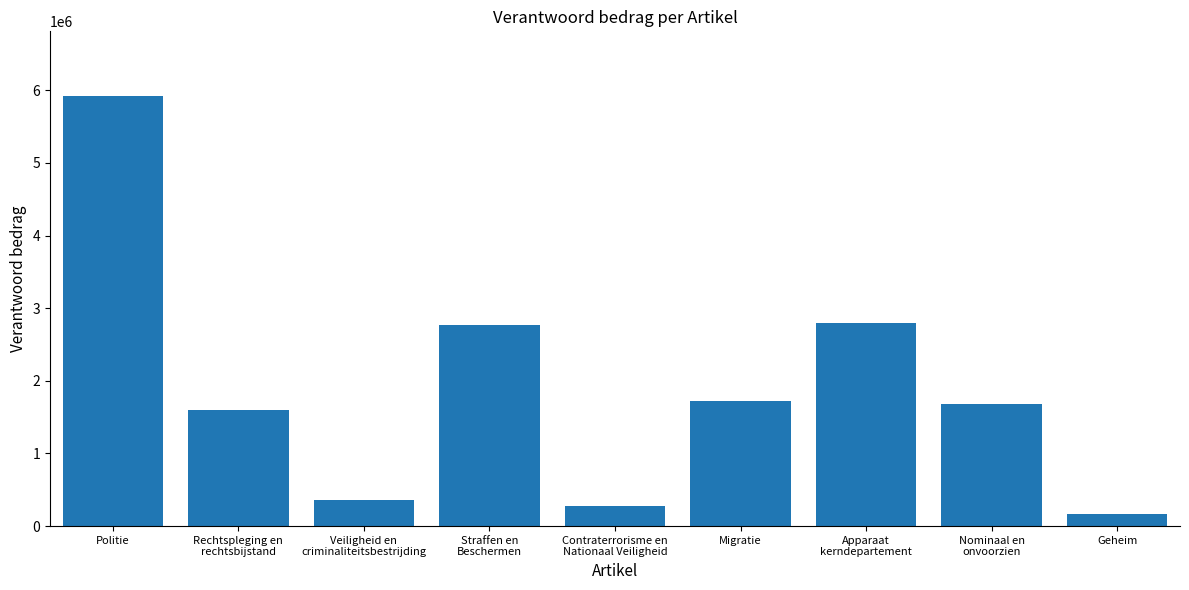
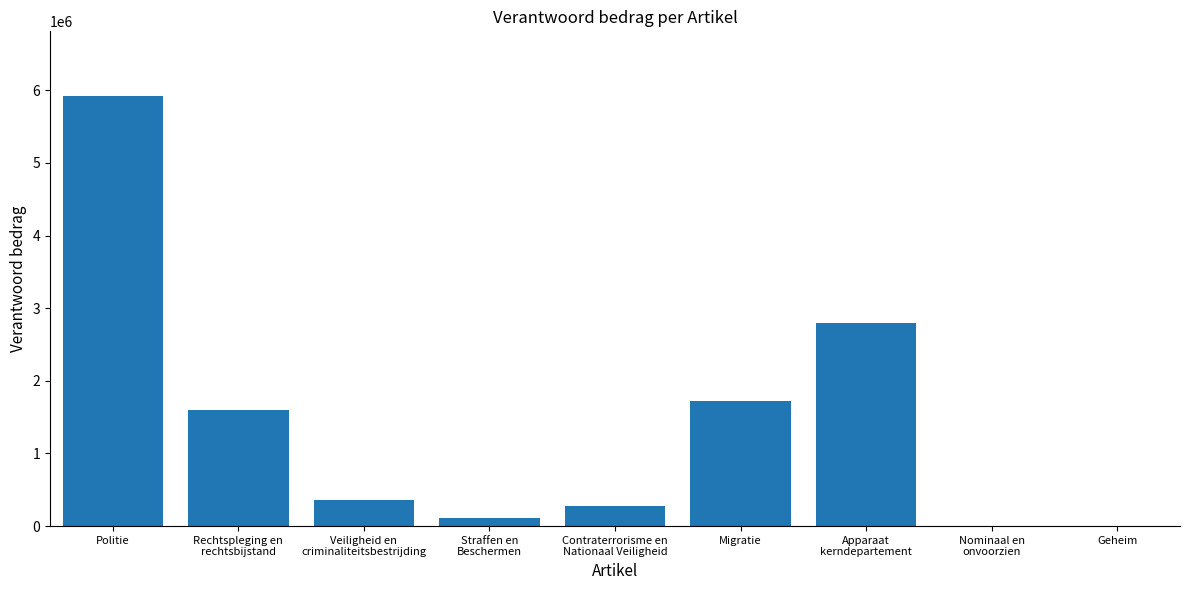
Straffen en Beschermen: 2800000 -> 100000
Nominaal en onvoorzien: 1700000 -> 0
Geheim: 200000 -> 0
